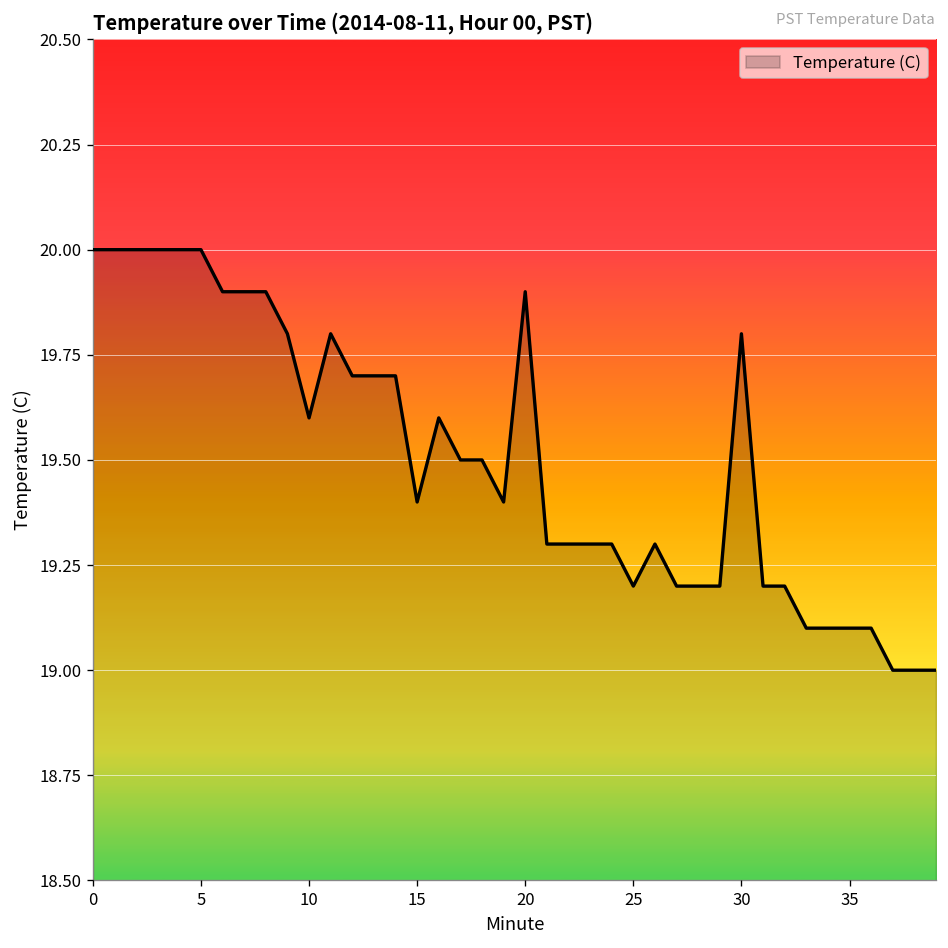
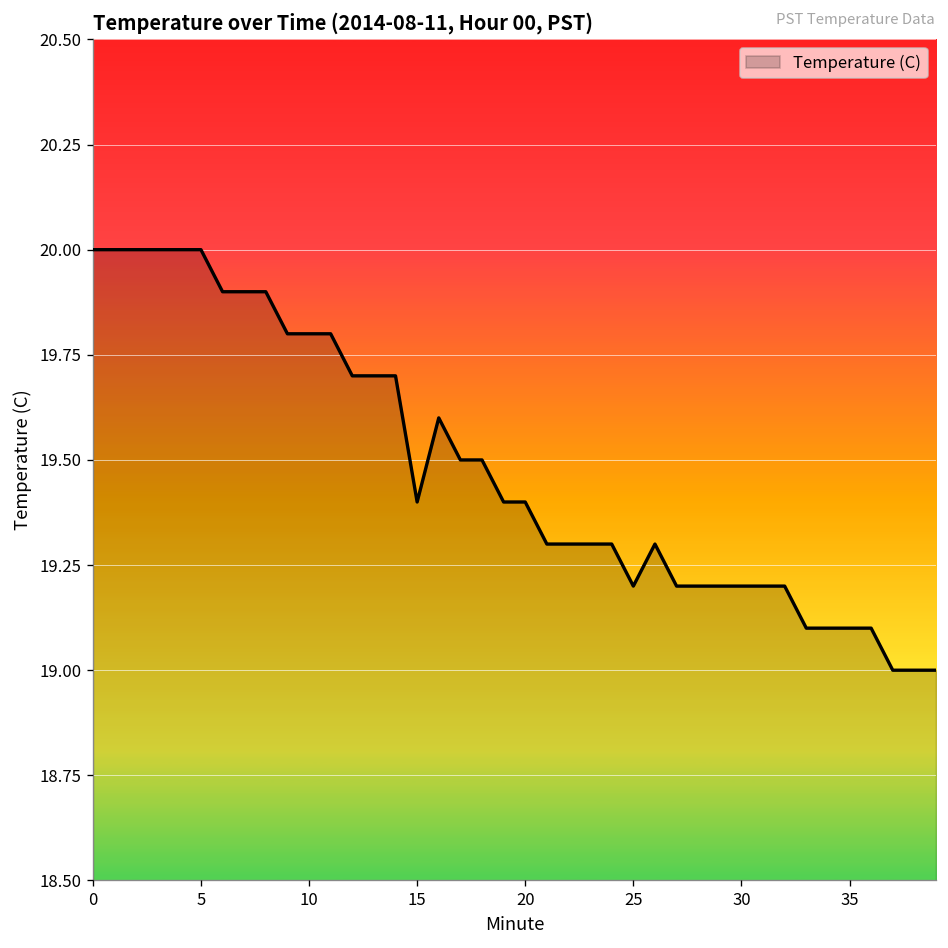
10: 19.6 -> 19.8
20: 19.9 -> 19.4
30: 19.8 -> 19.2
